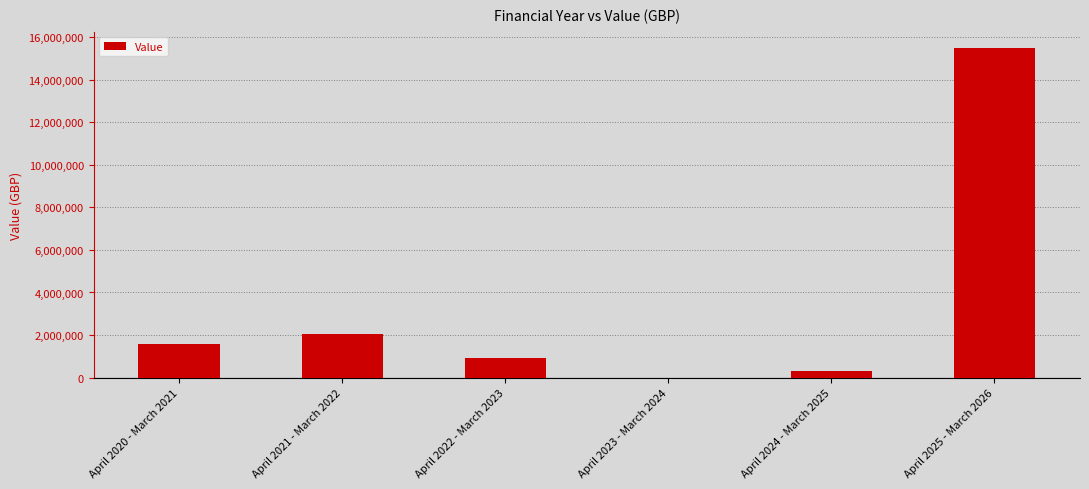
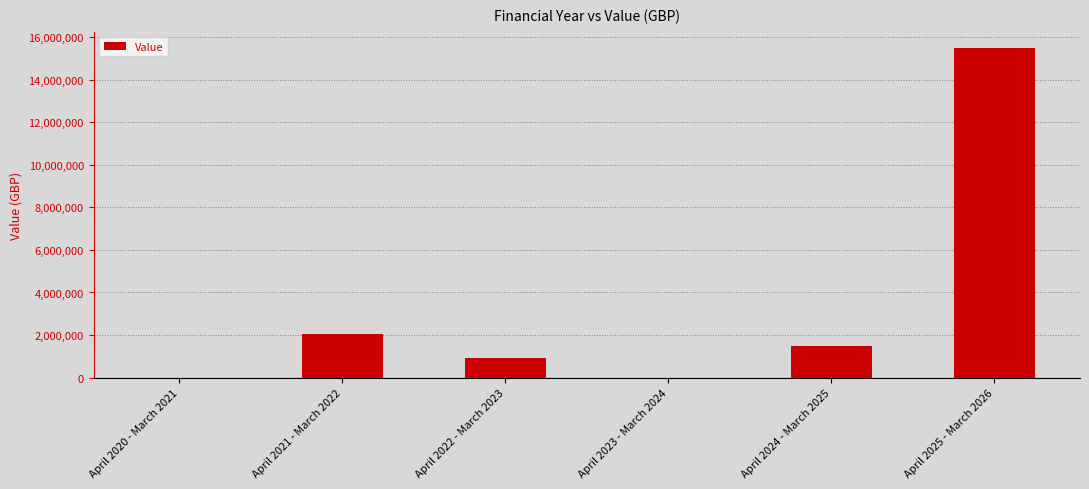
April 2020 - March 2021: 1,600,000 -> 0
April 2024 - March 2025: 300,000 -> 1,500,000
